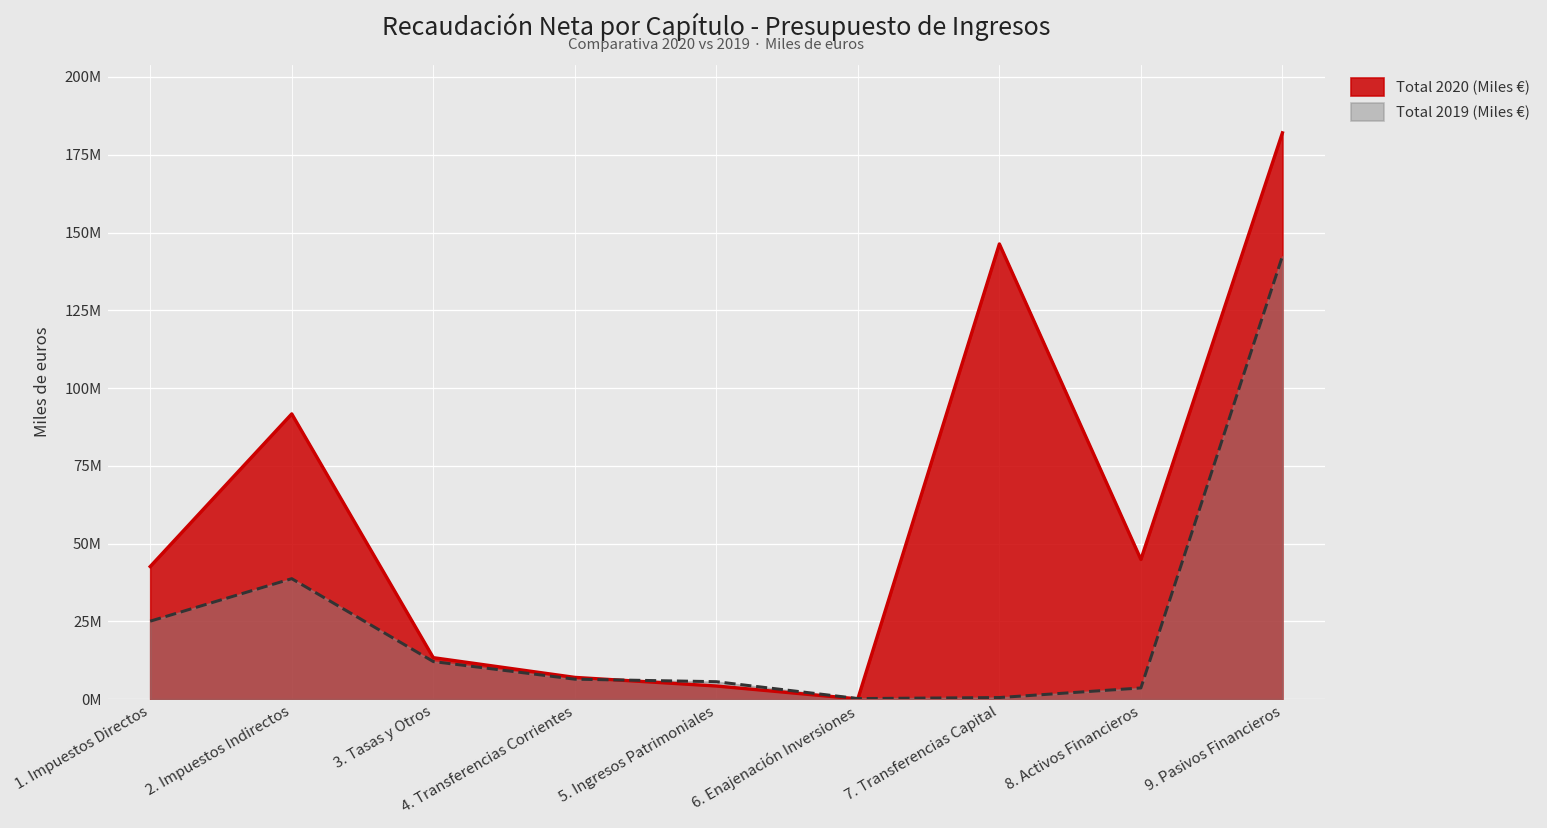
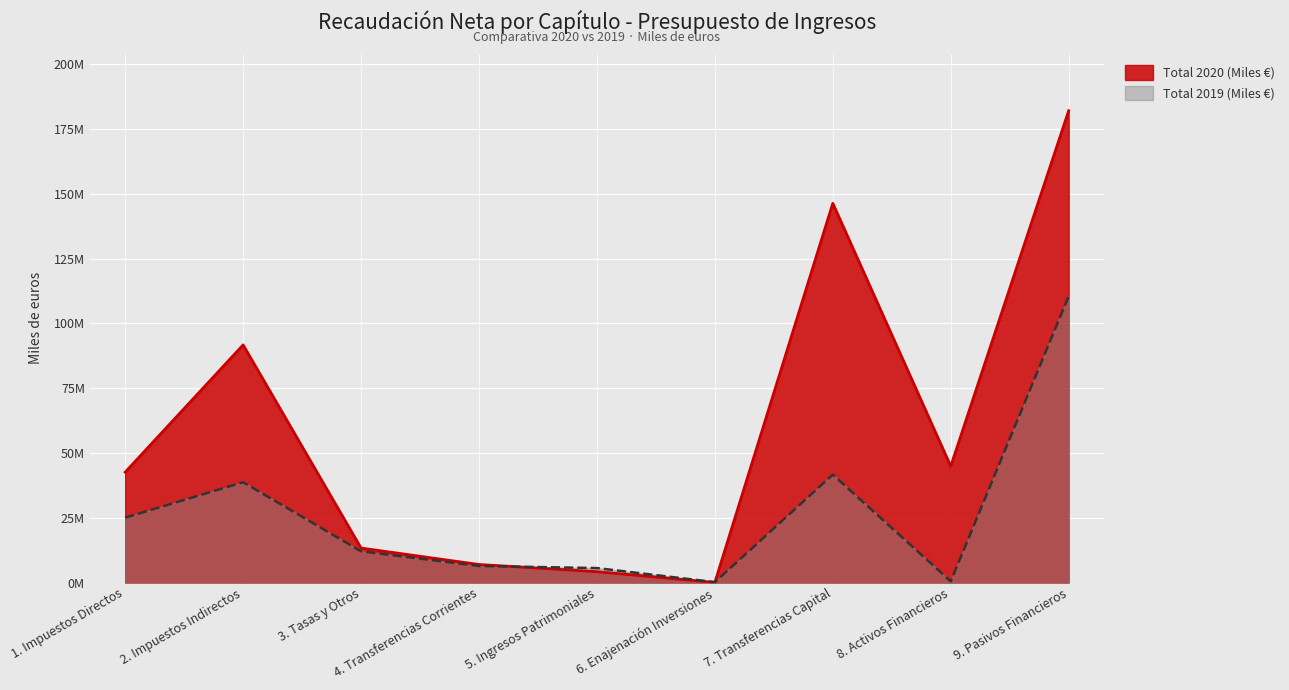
Total 2019 (Miles €), 7. Transferencias Capital: 0 -> 42000000
Total 2019 (Miles €), 8. Activos Financieros: 4000000 -> 0
Total 2019 (Miles €), 9. Pasivos Financieros: 142000000 -> 110000000
